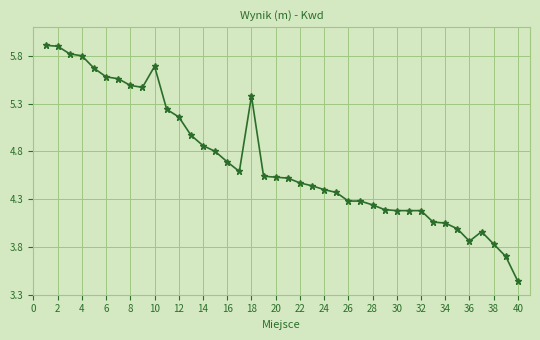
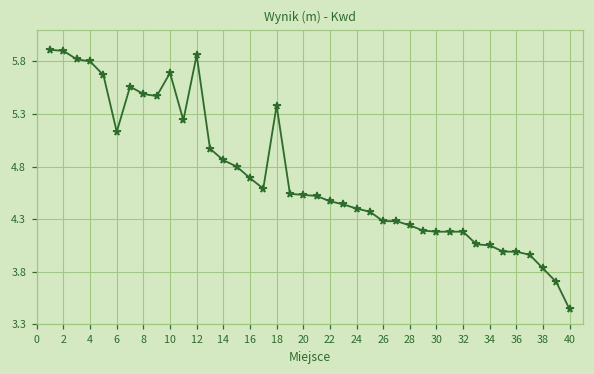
6: 5.6 -> 5.1
12: 5.2 -> 5.9
36: 3.9 -> 4.0
